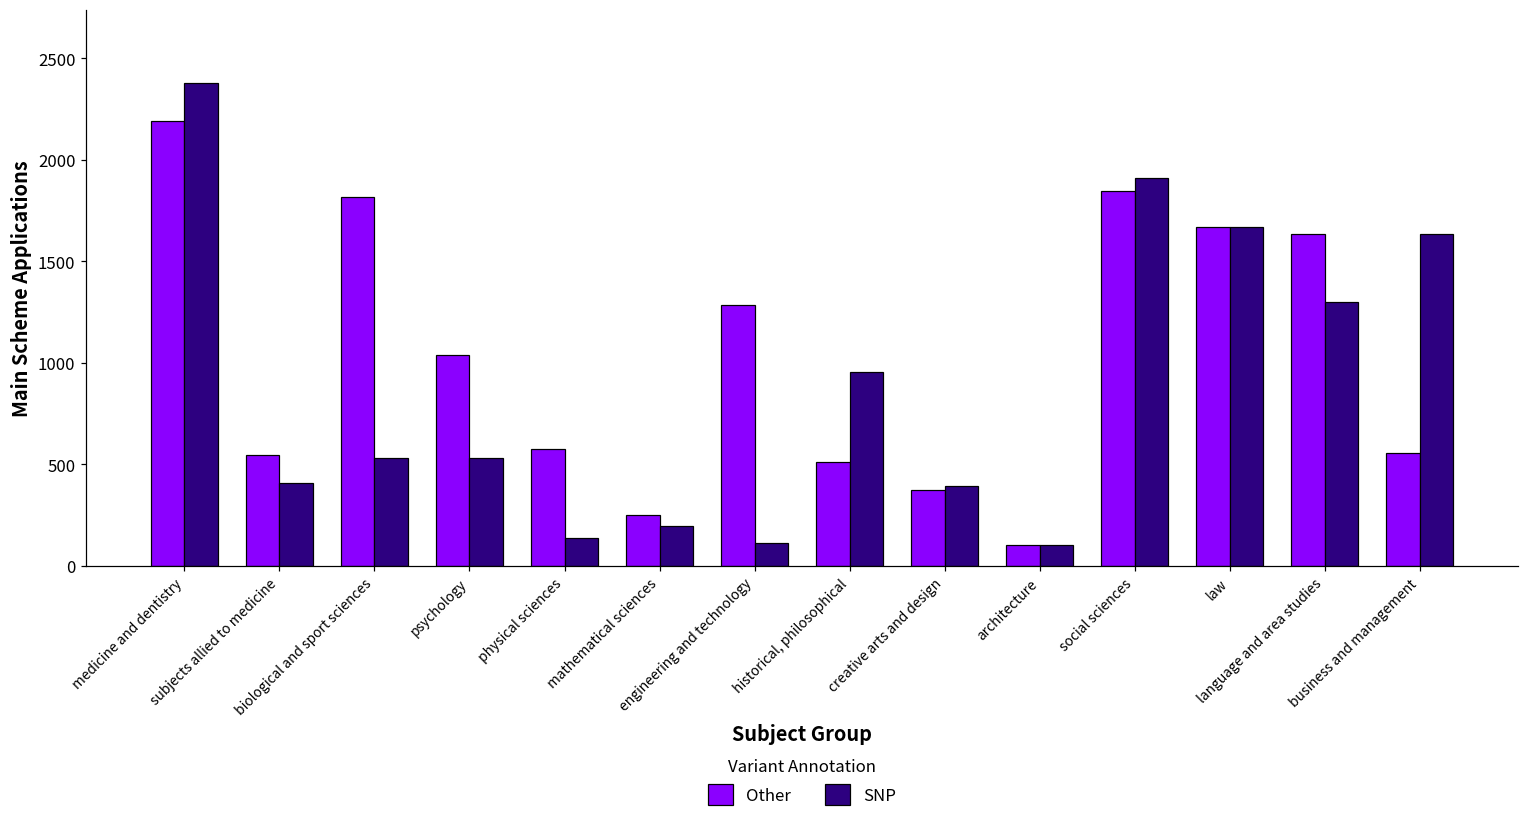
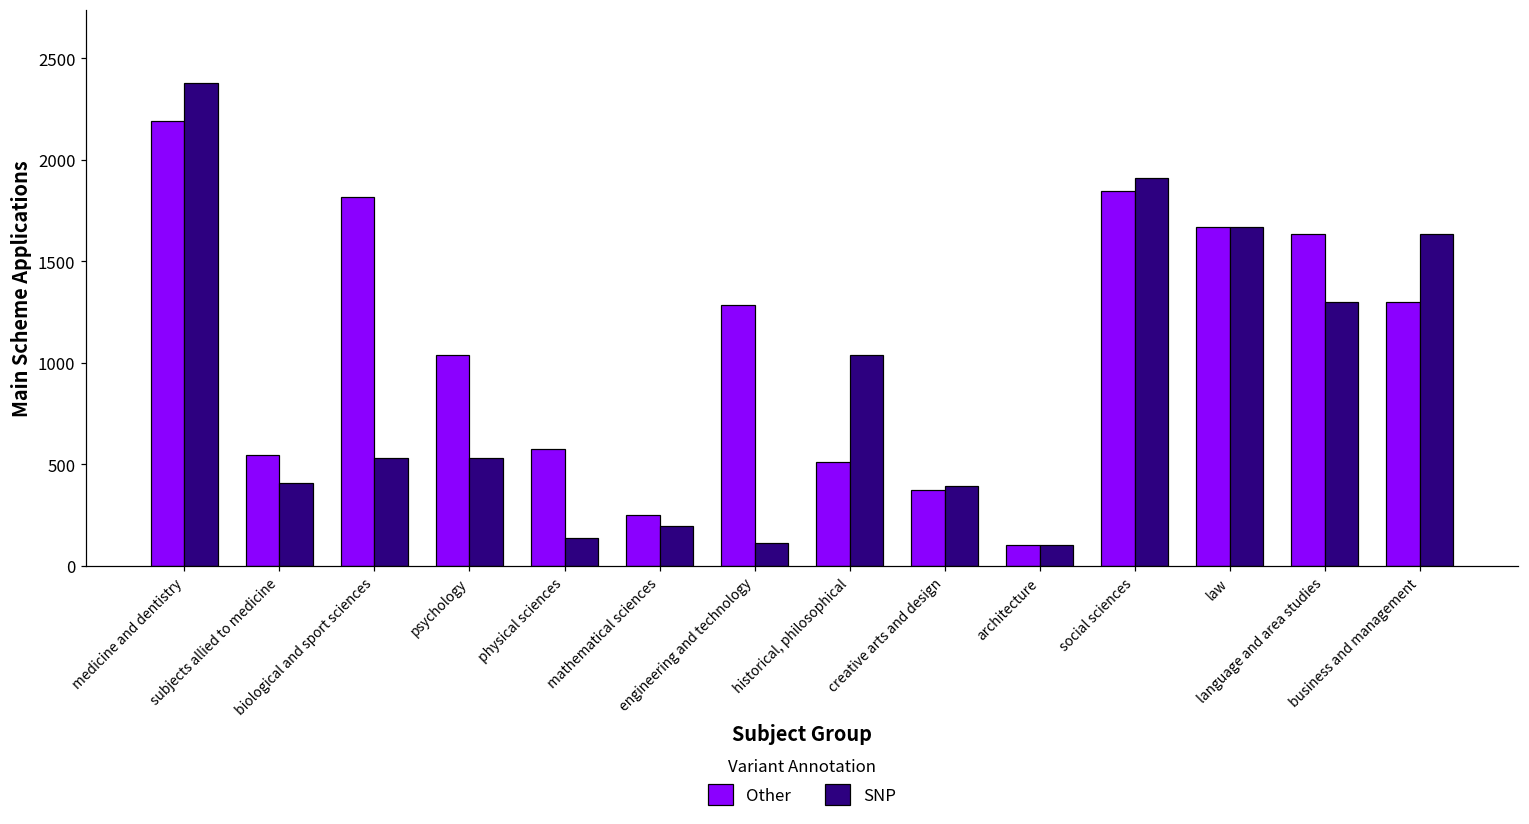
SNP, historical, philosophical: 960 -> 1040
Other, business and management: 550 -> 1300
